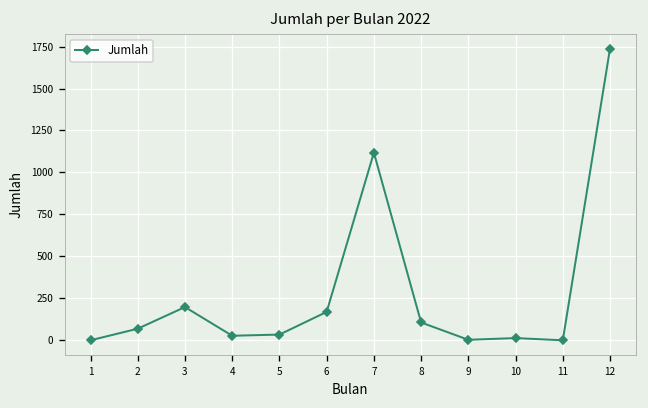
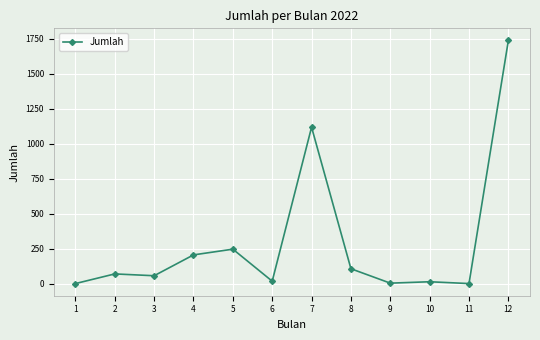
3: 200 -> 60
4: 30 -> 210
5: 30 -> 250
6: 170 -> 20
